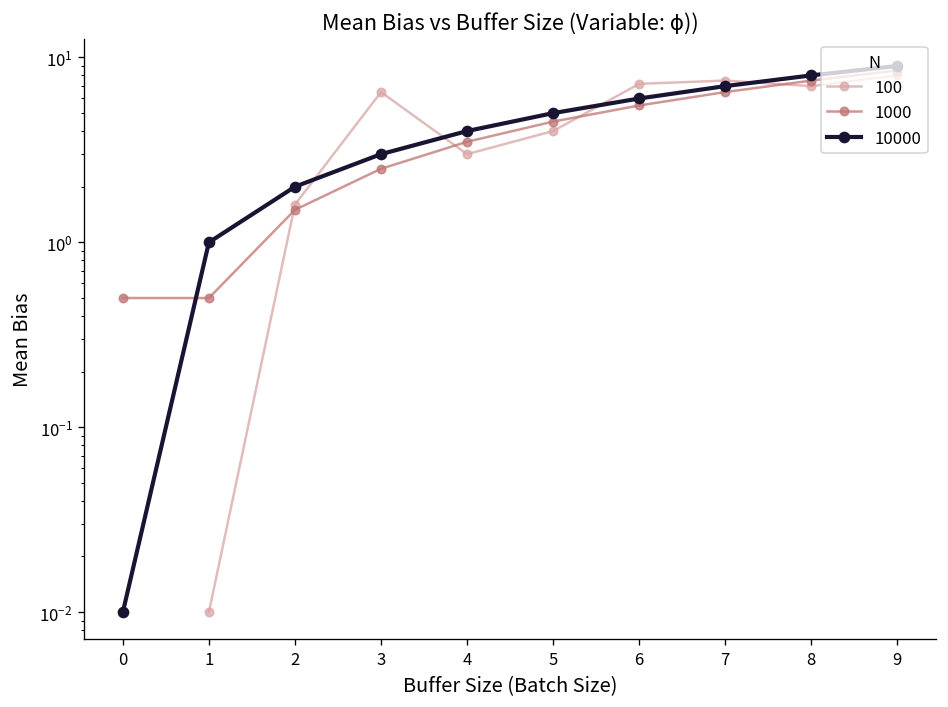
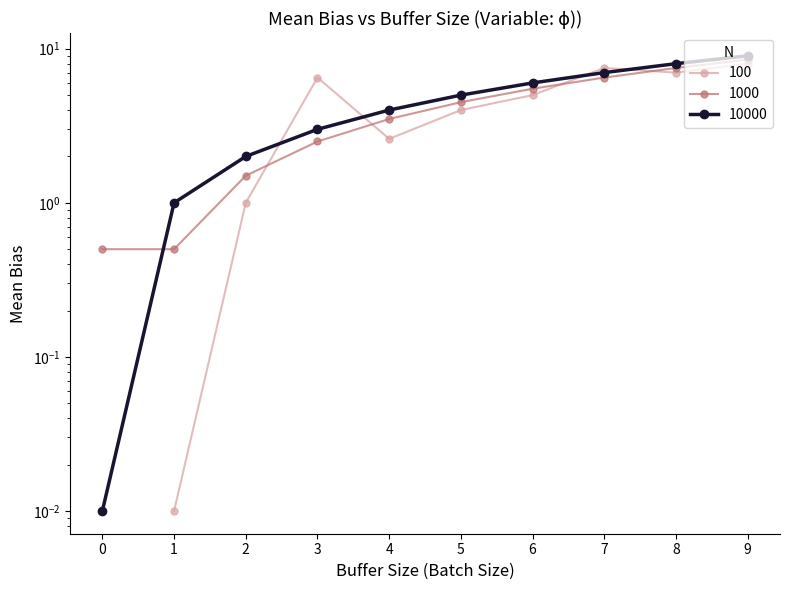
100, 2: 1.6 -> 1.0
100, 4: 3.0 -> 2.6
100, 6: 7 -> 5.0
